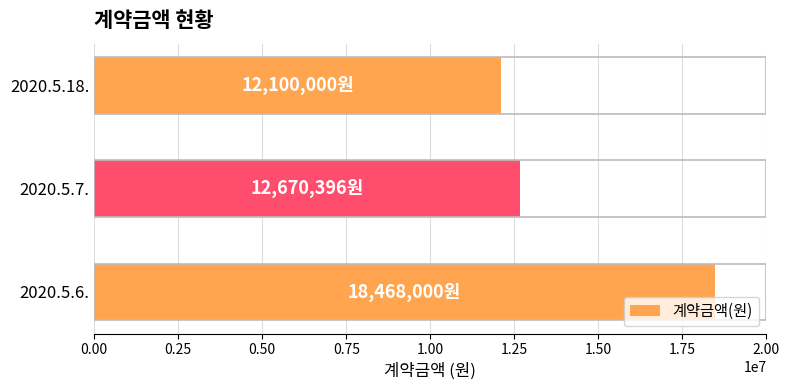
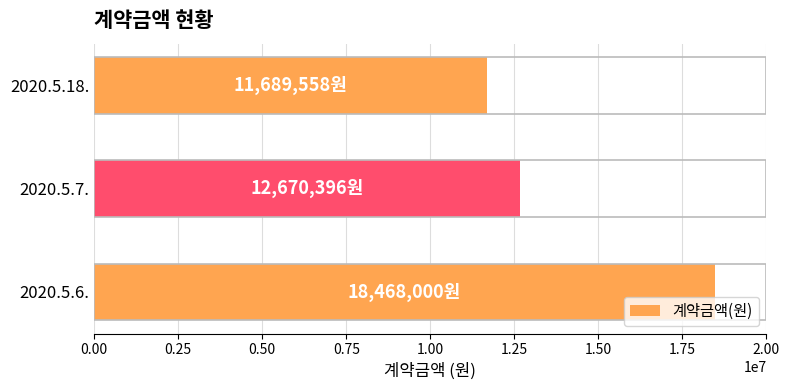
2020.5.18.: 12,100,000원 -> 11,689,558원
